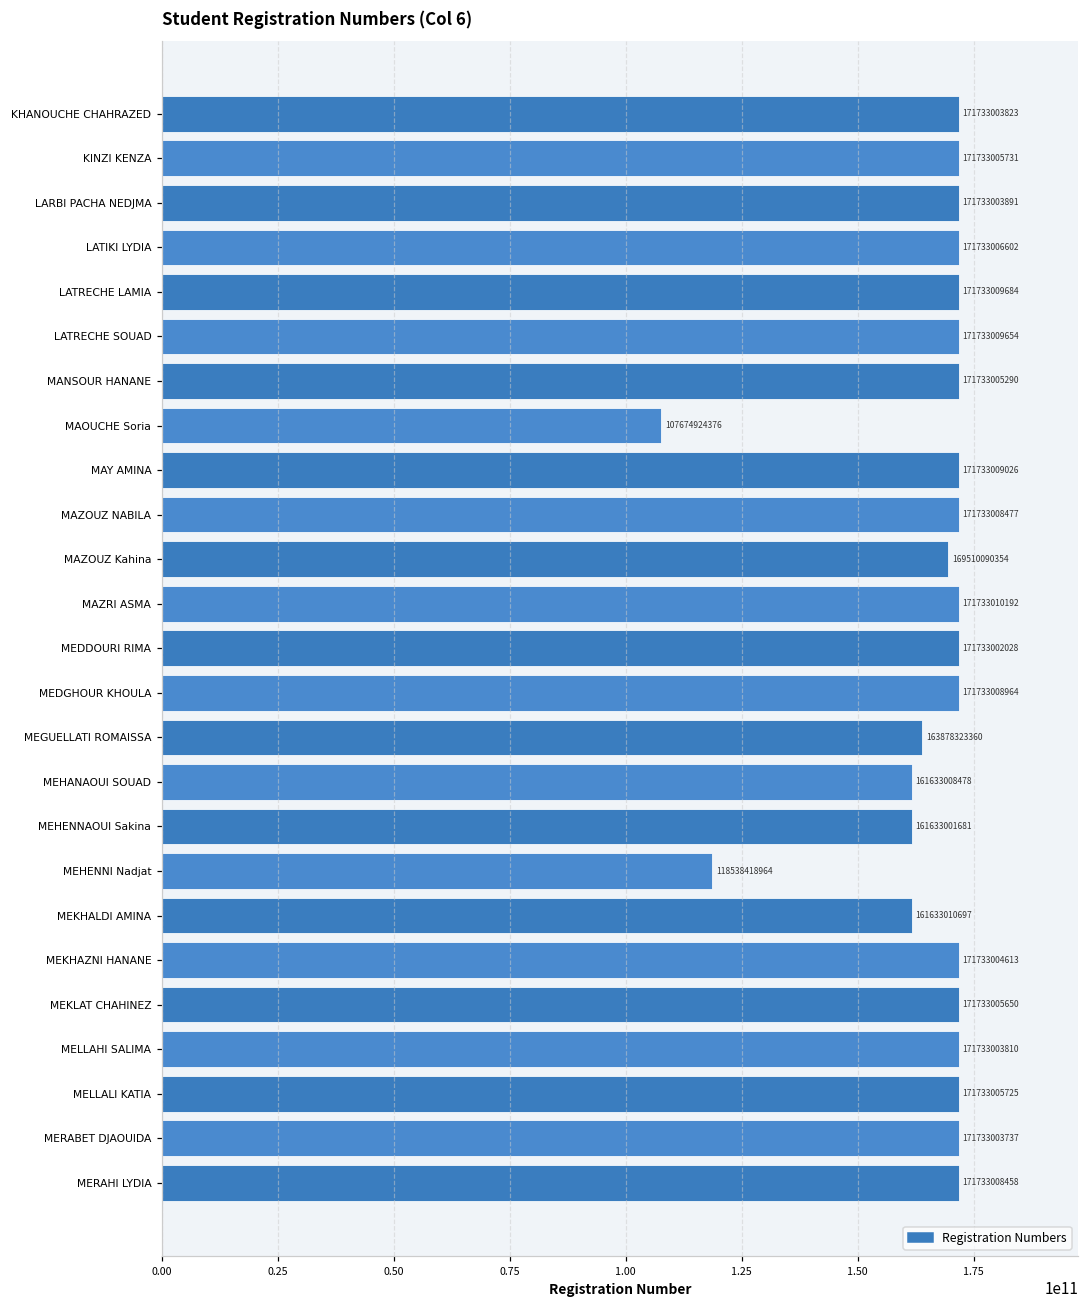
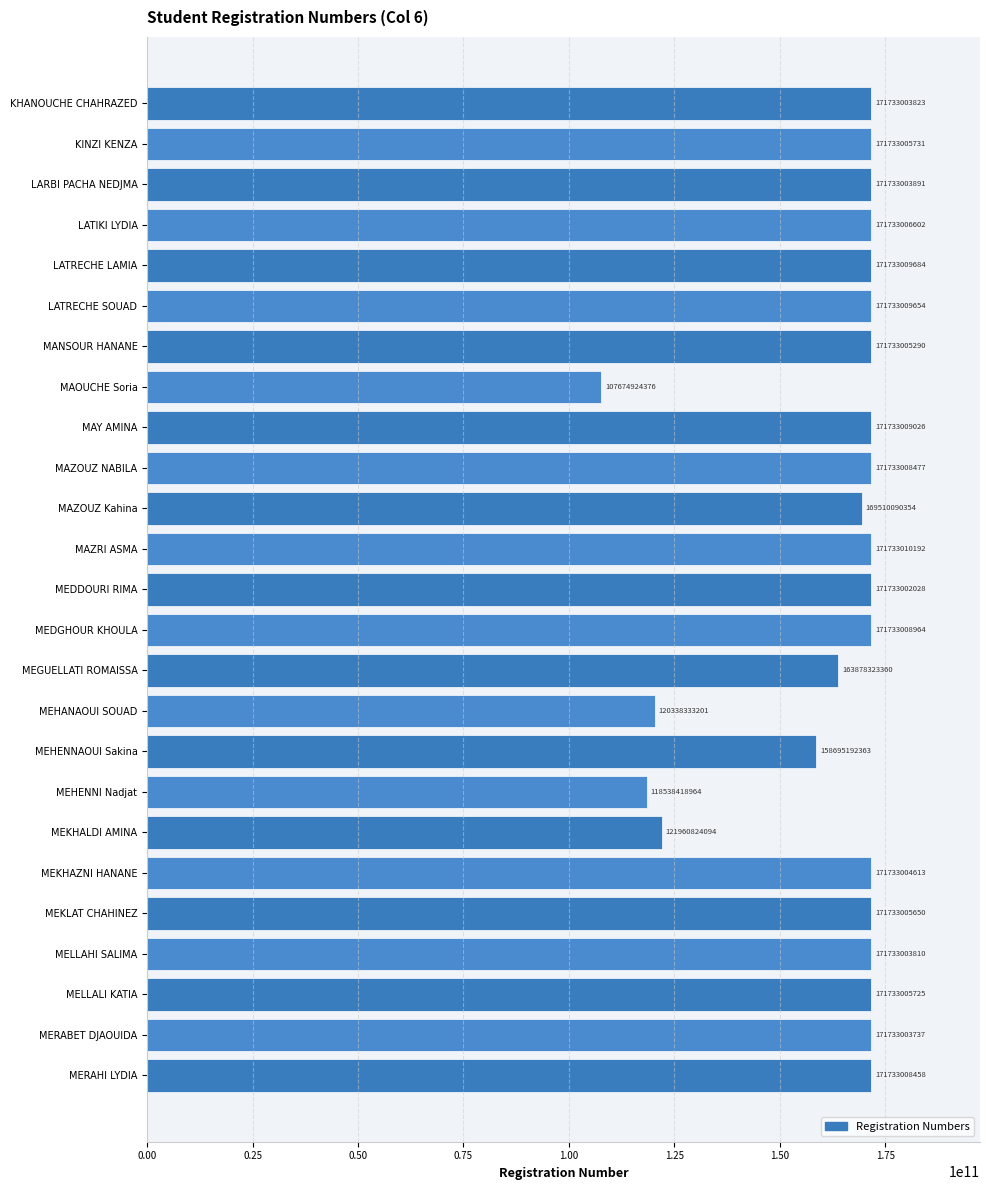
MEHANAOUI SOUAD: 161633008478 -> 120338333201
MEHENNAOUI Sakina: 161633001681 -> 158695192363
MEKHALDI AMINA: 161633010697 -> 121960824094
